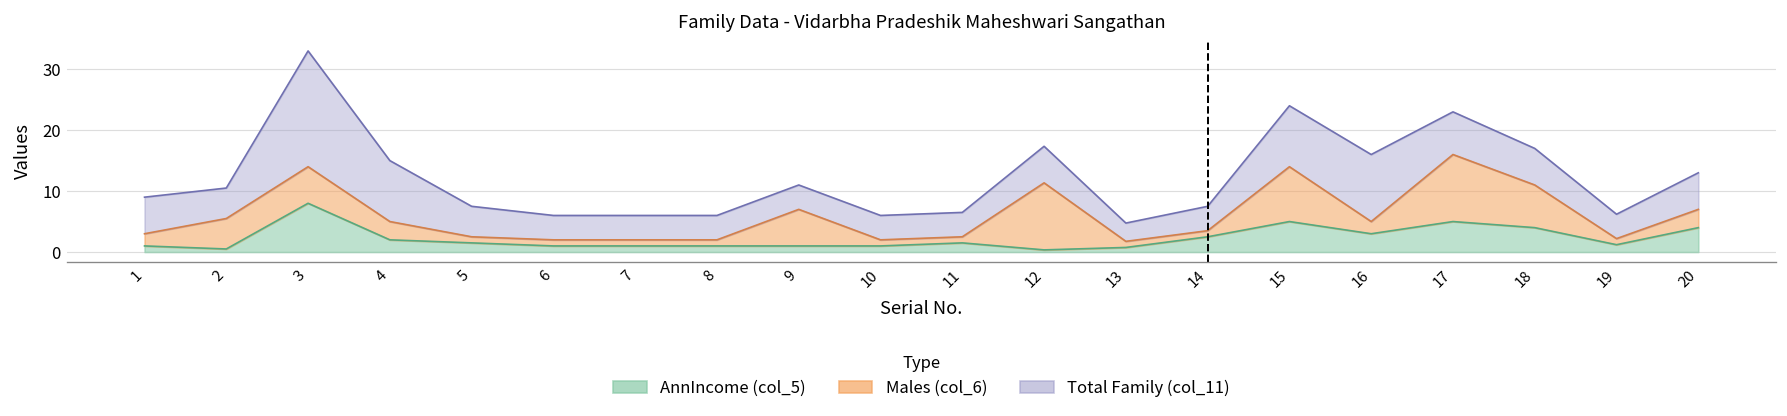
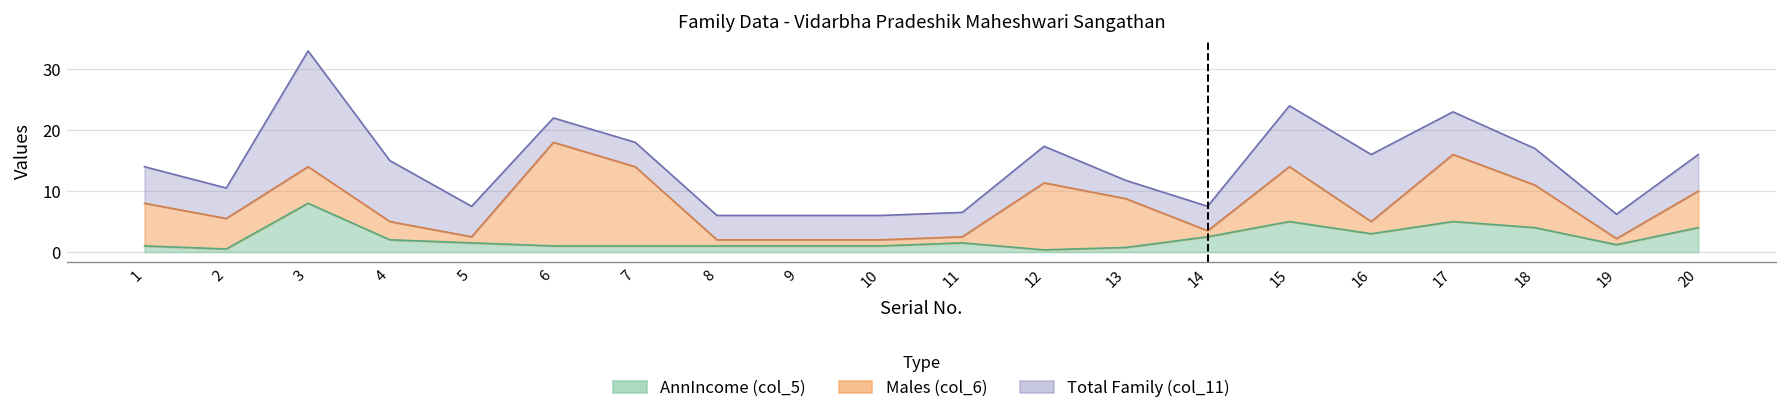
Males (col_6), 1: 2 -> 7
Males (col_6), 6: 1 -> 17
Males (col_6), 7: 1 -> 13
Males (col_6), 9: 6 -> 1
Males (col_6), 13: 1 -> 8
Males (col_6), 20: 3 -> 6
